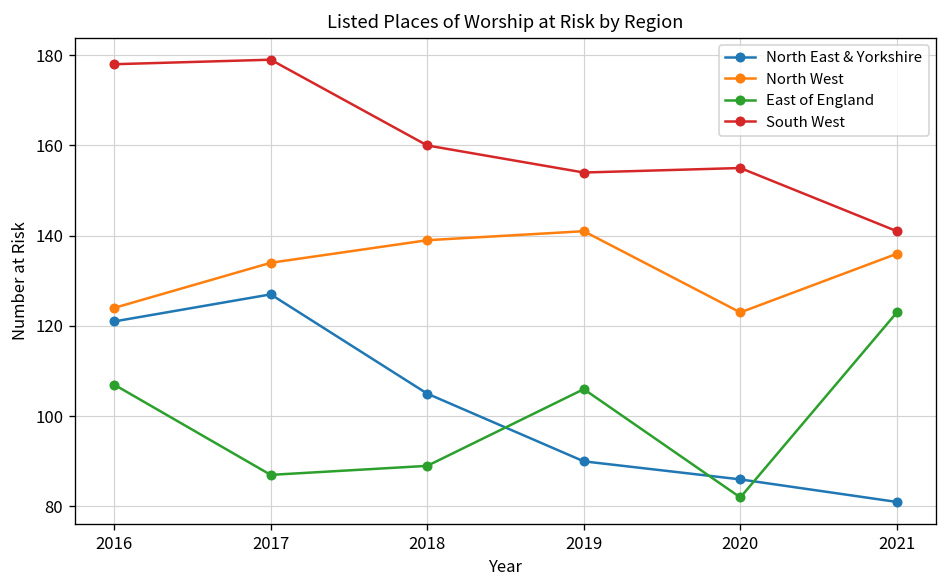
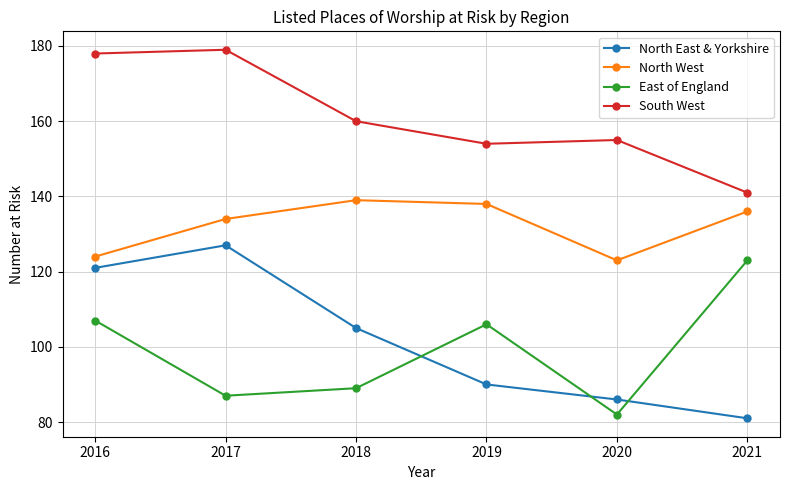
North West, 2019: 141 -> 138
